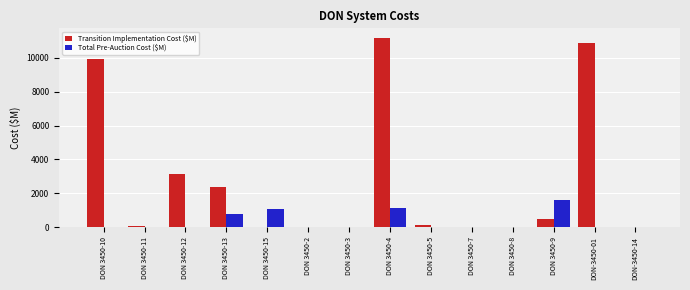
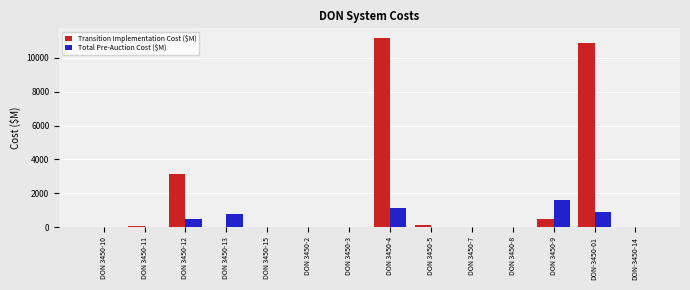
Transition Implementation Cost ($M), DON 3450-10: 9900 -> 0
Total Pre-Auction Cost ($M), DON 3450-12: 0 -> 500
Transition Implementation Cost ($M), DON 3450-13: 2400 -> 0
Total Pre-Auction Cost ($M), DON 3450-15: 1100 -> 0
Total Pre-Auction Cost ($M), DON-3450-01: 0 -> 900
